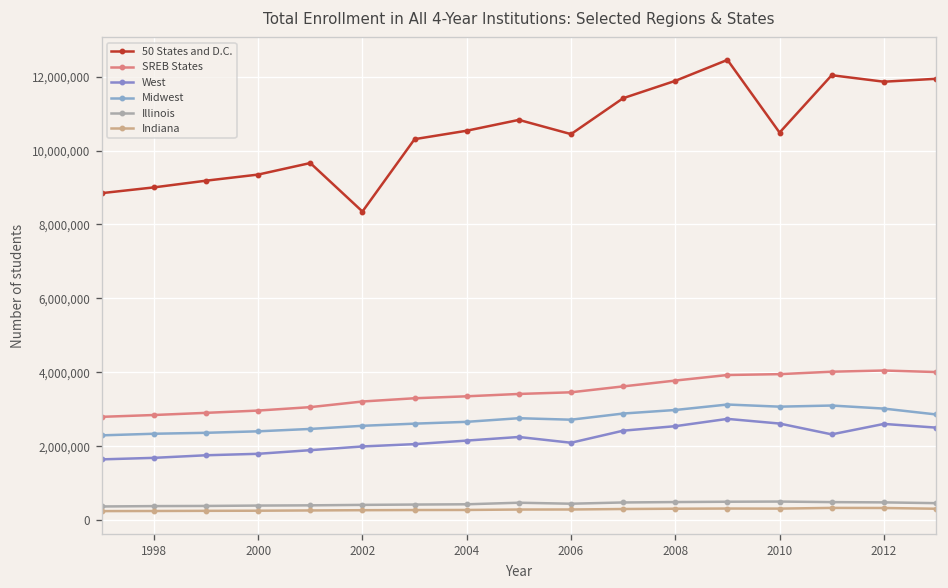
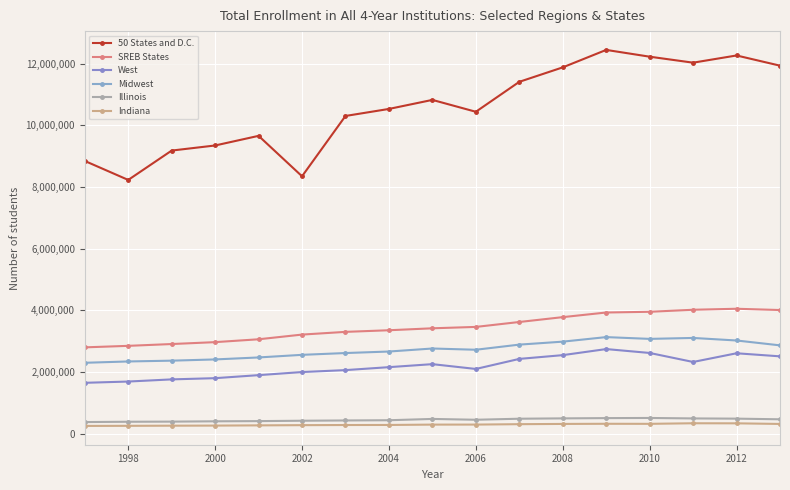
50 States and D.C., 1998: 9,000,000 -> 8,200,000
50 States and D.C., 2010: 10,500,000 -> 12,200,000
50 States and D.C., 2012: 11,900,000 -> 12,300,000
